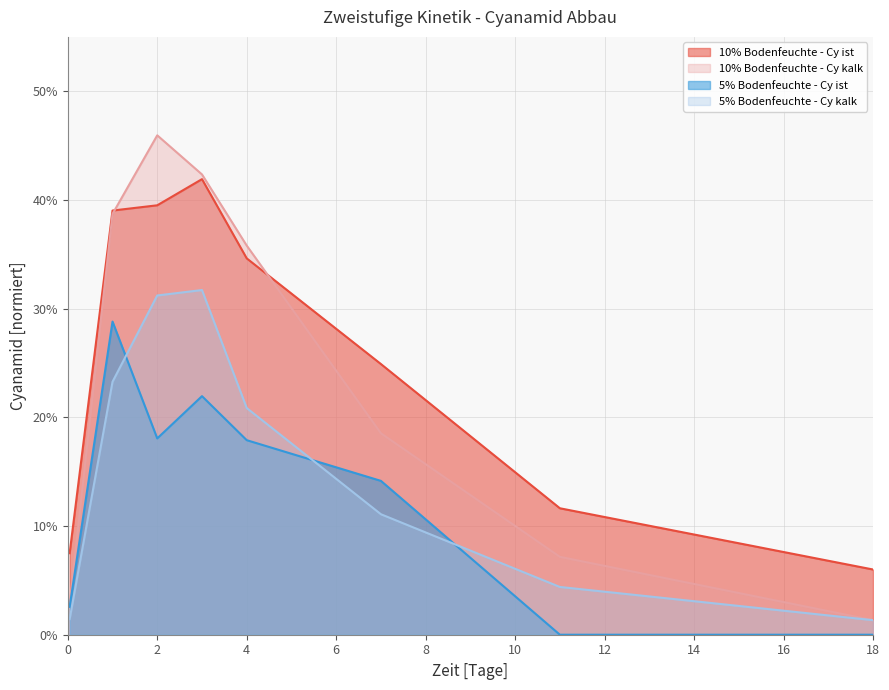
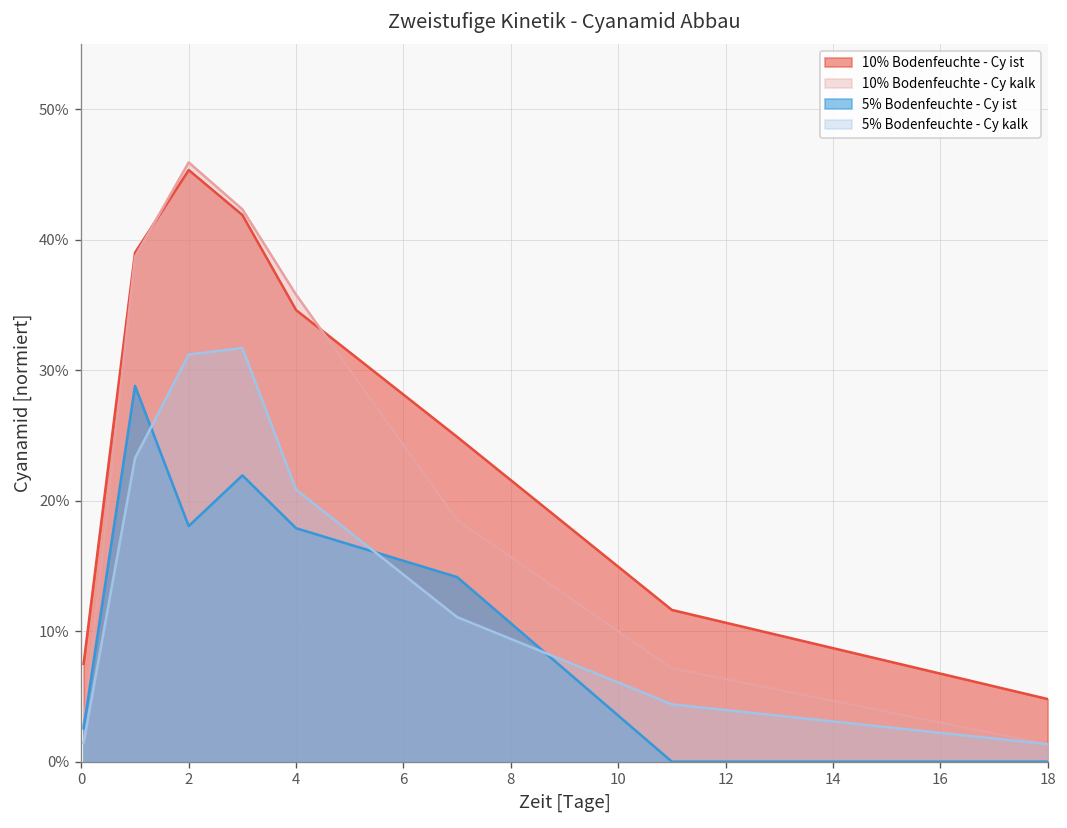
10% Bodenfeuchte - Cy ist, 2: 39.5% -> 45.4%
10% Bodenfeuchte - Cy ist, 18: 6.0% -> 4.8%
